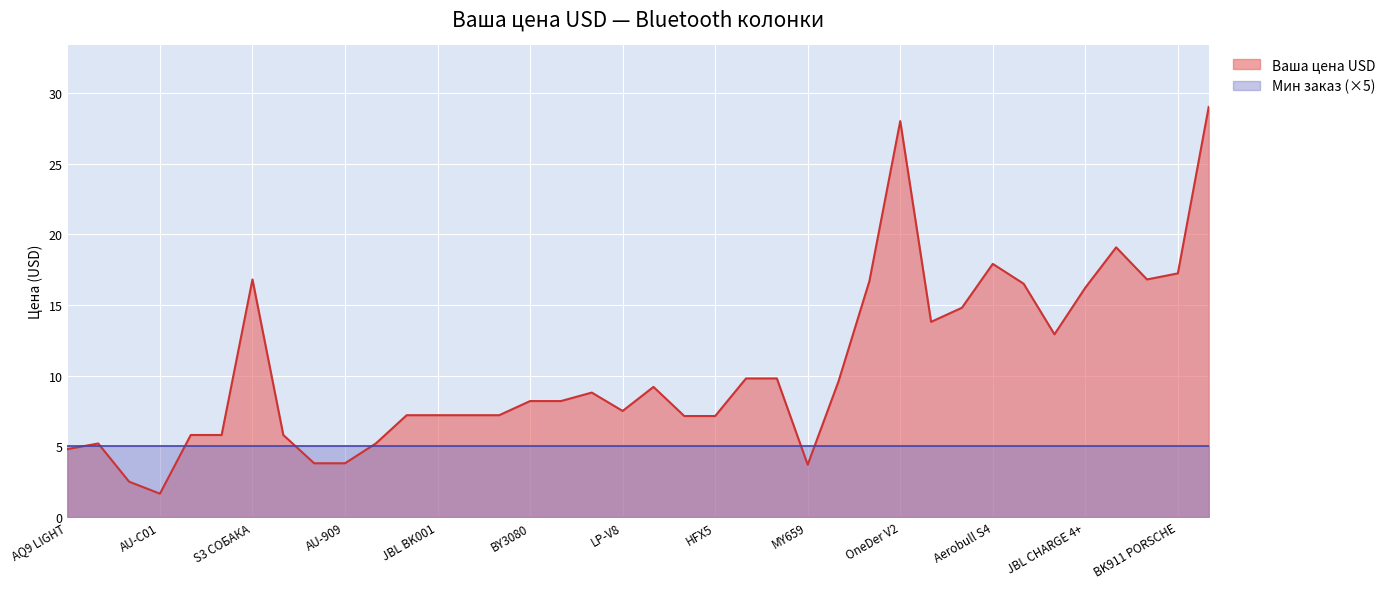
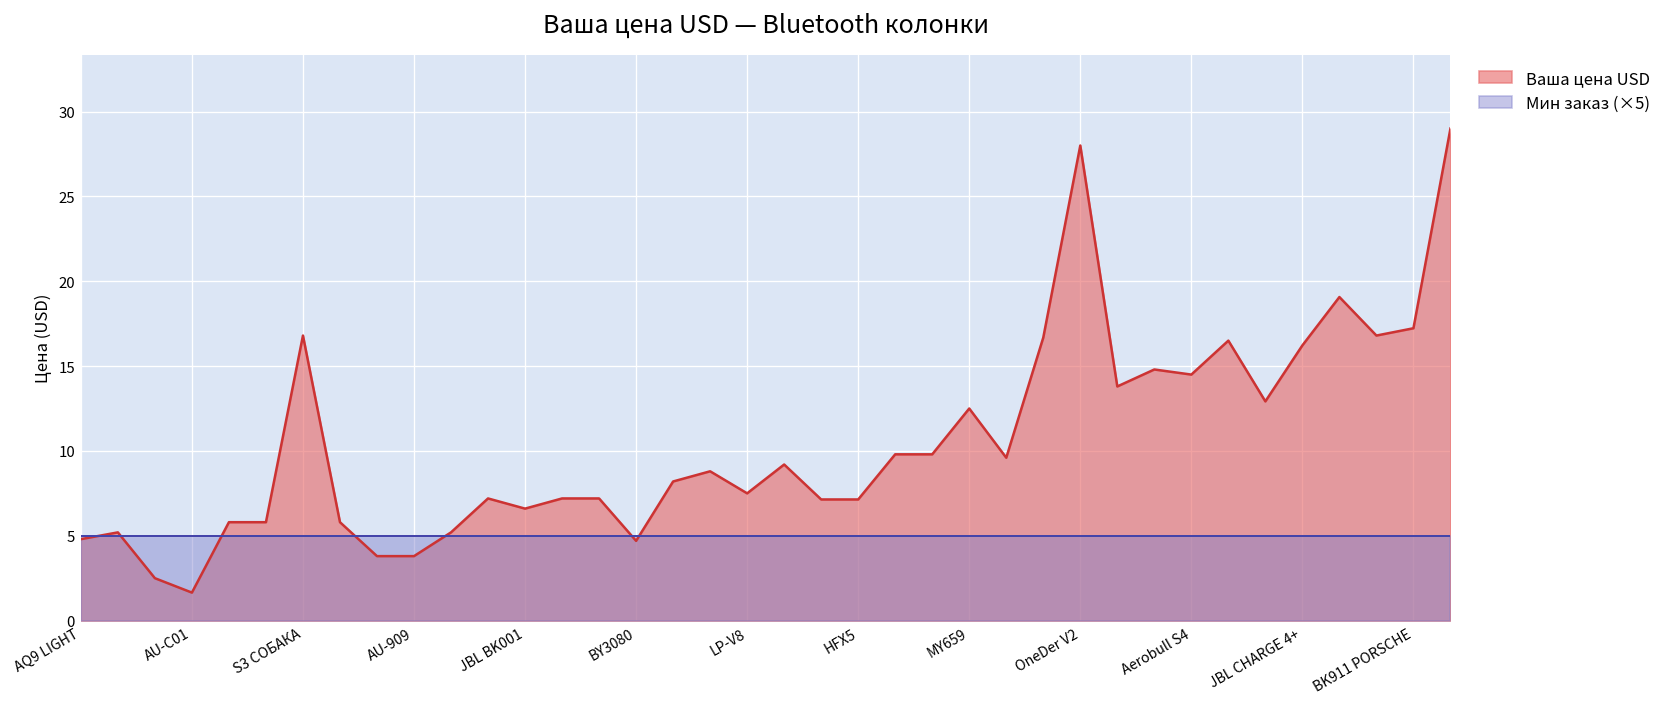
Ваша цена USD, JBL BK001: 7.2 -> 6.6
Ваша цена USD, BY3080: 8.2 -> 4.7
Ваша цена USD, MY659: 3.7 -> 12.5
Ваша цена USD, Aerobull S4: 17.9 -> 14.5
